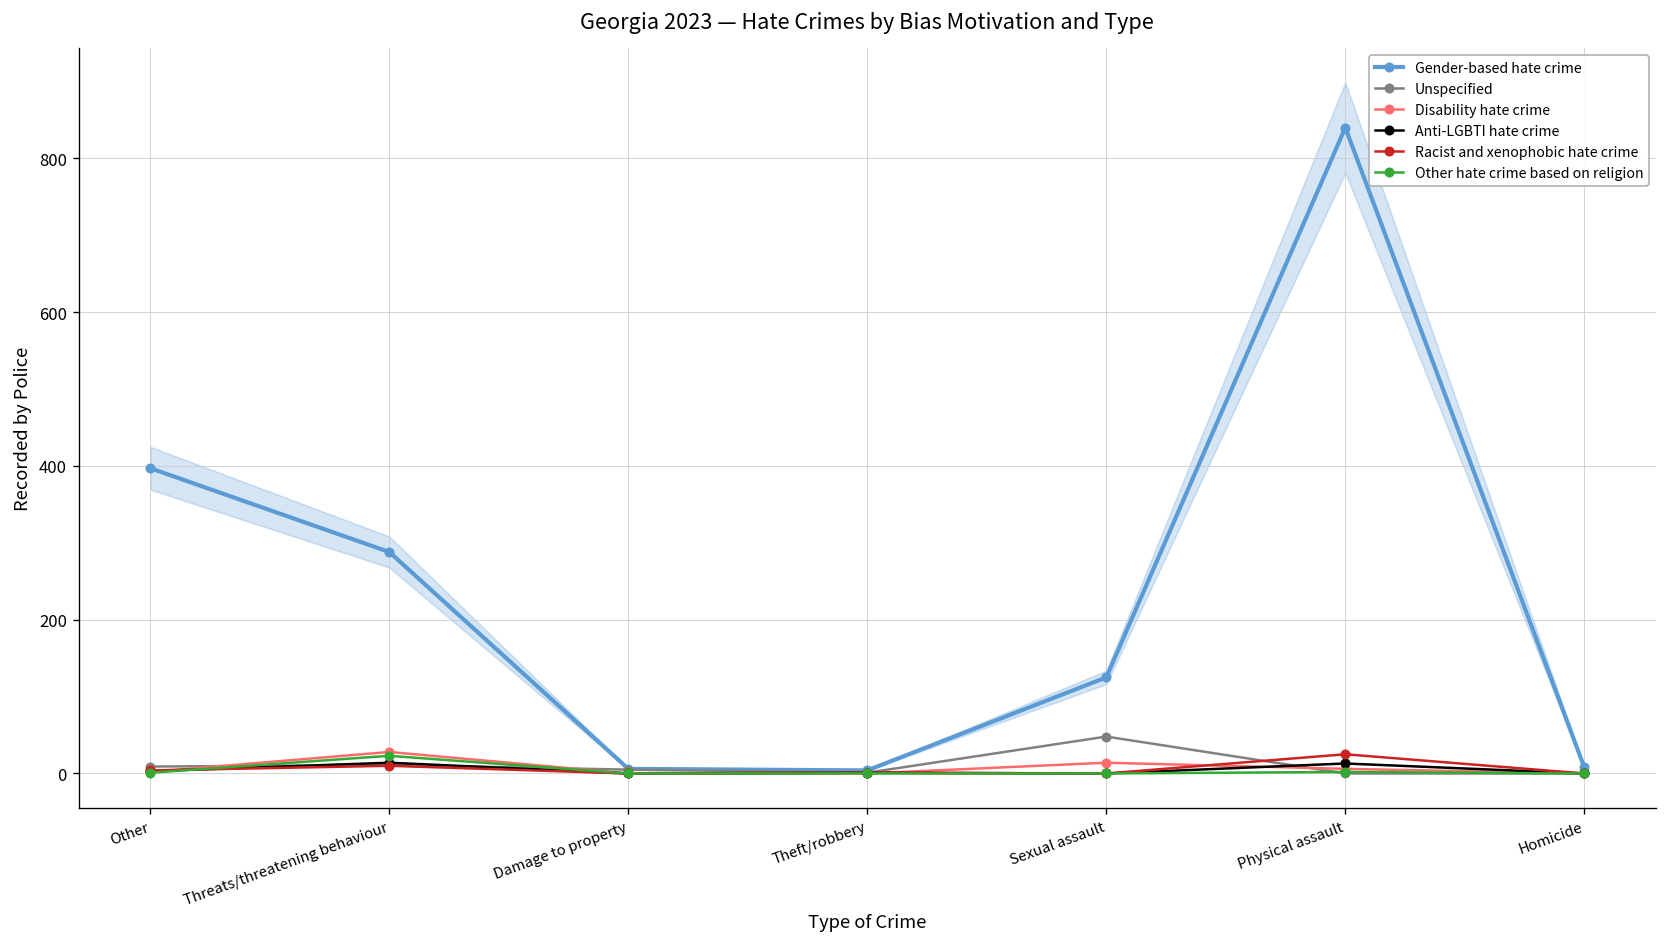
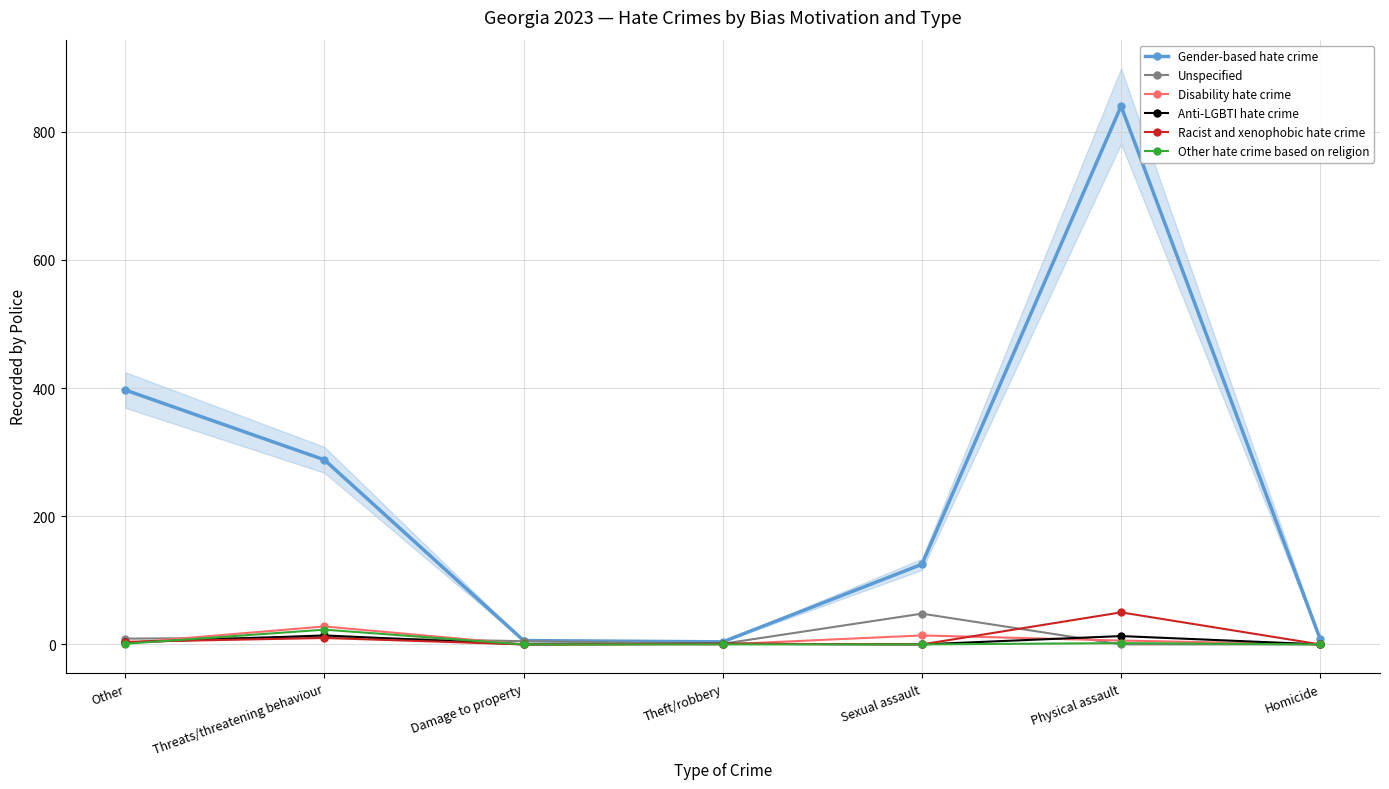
Racist and xenophobic hate crime, Physical assault: 30 -> 50
